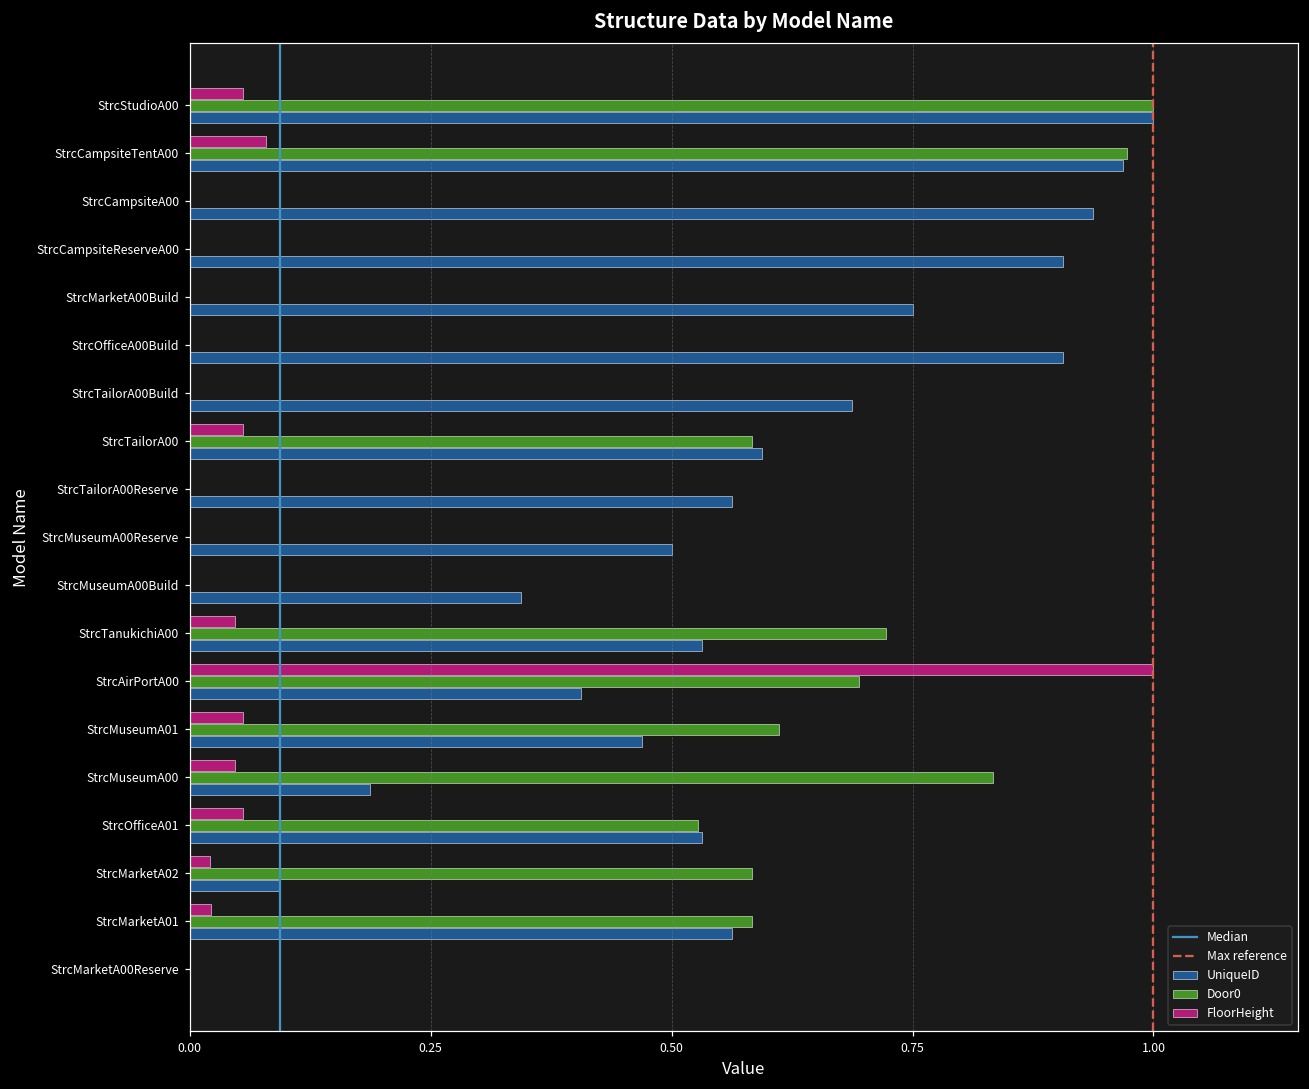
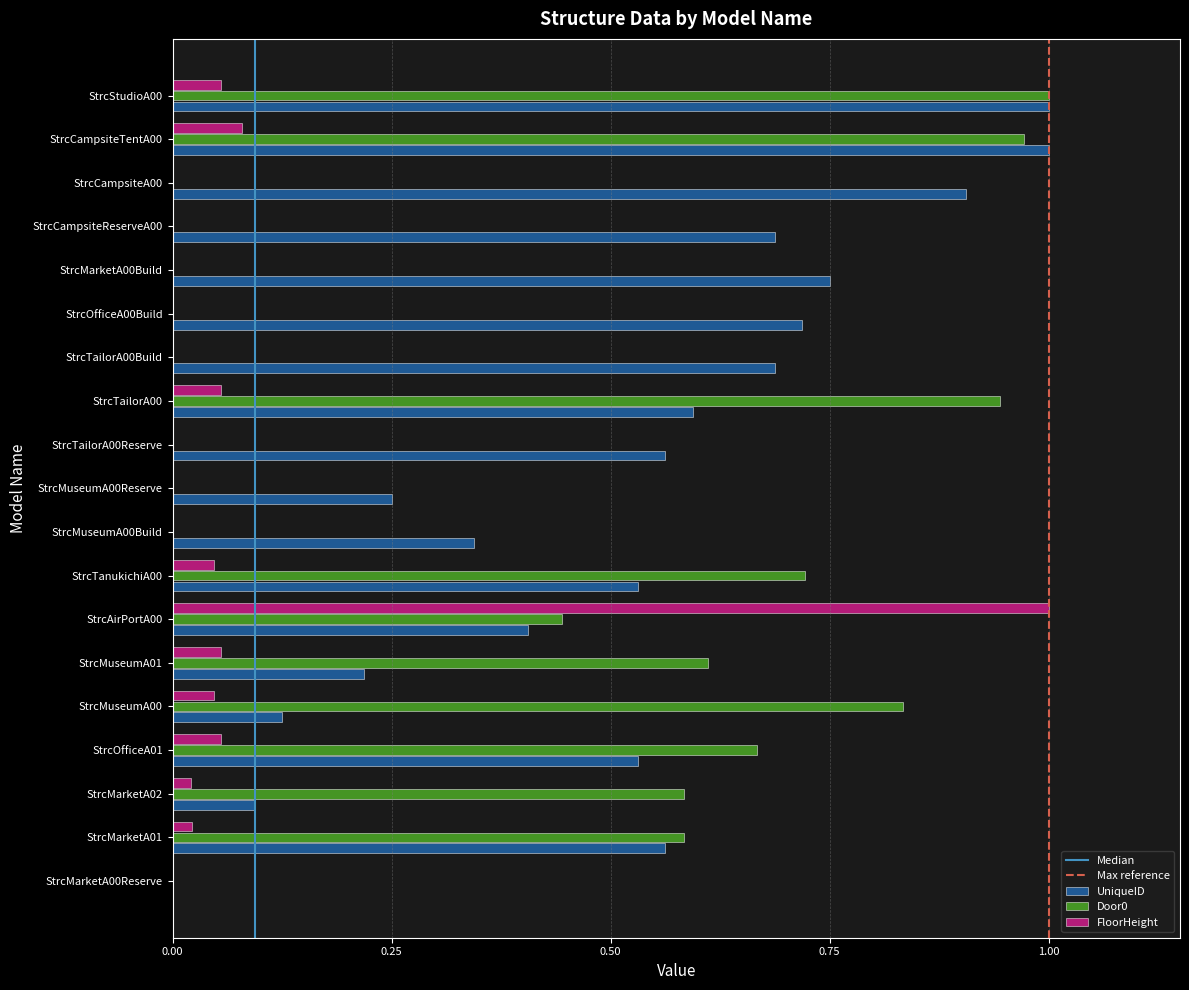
UniqueID, StrcCampsiteTentA00: 0.97 -> 1.00
UniqueID, StrcCampsiteA00: 0.94 -> 0.91
UniqueID, StrcCampsiteReserveA00: 0.91 -> 0.69
UniqueID, StrcOfficeA00Build: 0.91 -> 0.72
Door0, StrcTailorA00: 0.58 -> 0.94
UniqueID, StrcMuseumA00Reserve: 0.50 -> 0.25
Door0, StrcAirPortA00: 0.69 -> 0.44
UniqueID, StrcMuseumA01: 0.47 -> 0.22
UniqueID, StrcMuseumA00: 0.19 -> 0.13
Door0, StrcOfficeA01: 0.53 -> 0.67
